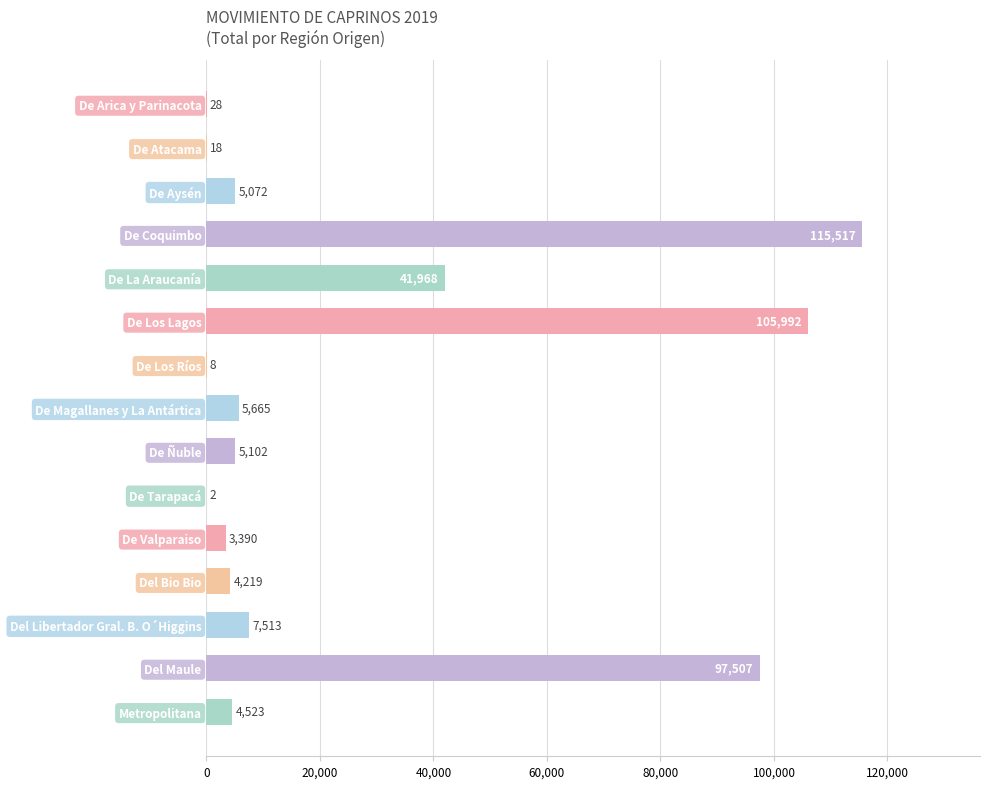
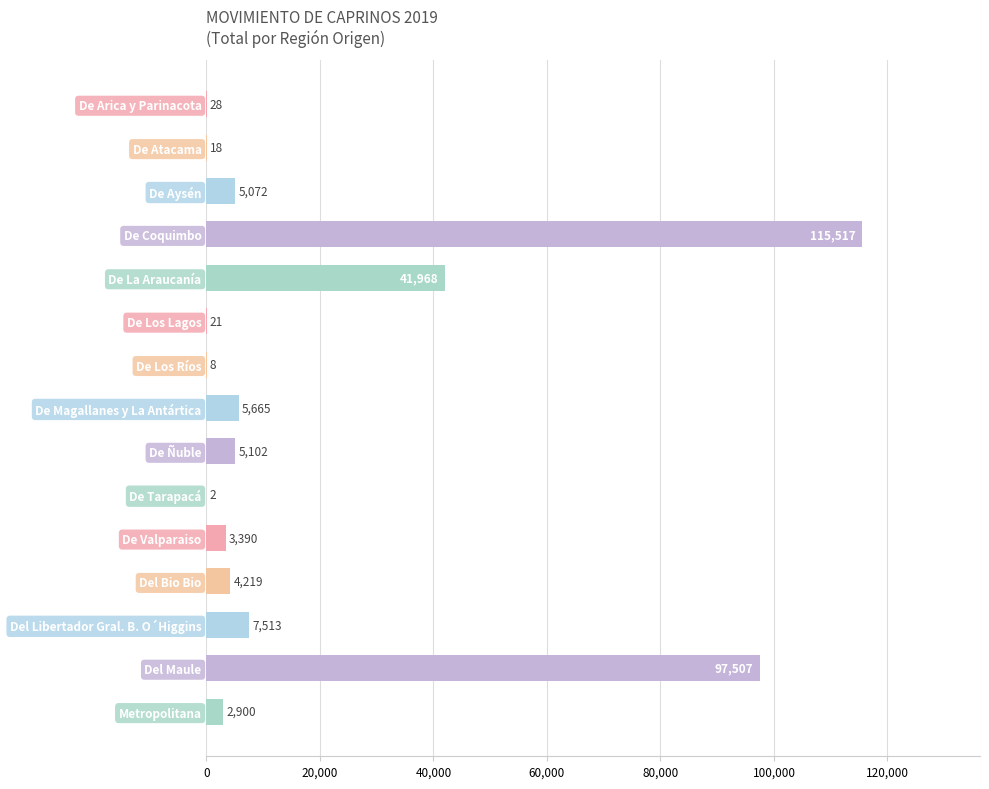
De Los Lagos: 105,992 -> 21
Metropolitana: 4,523 -> 2,900
